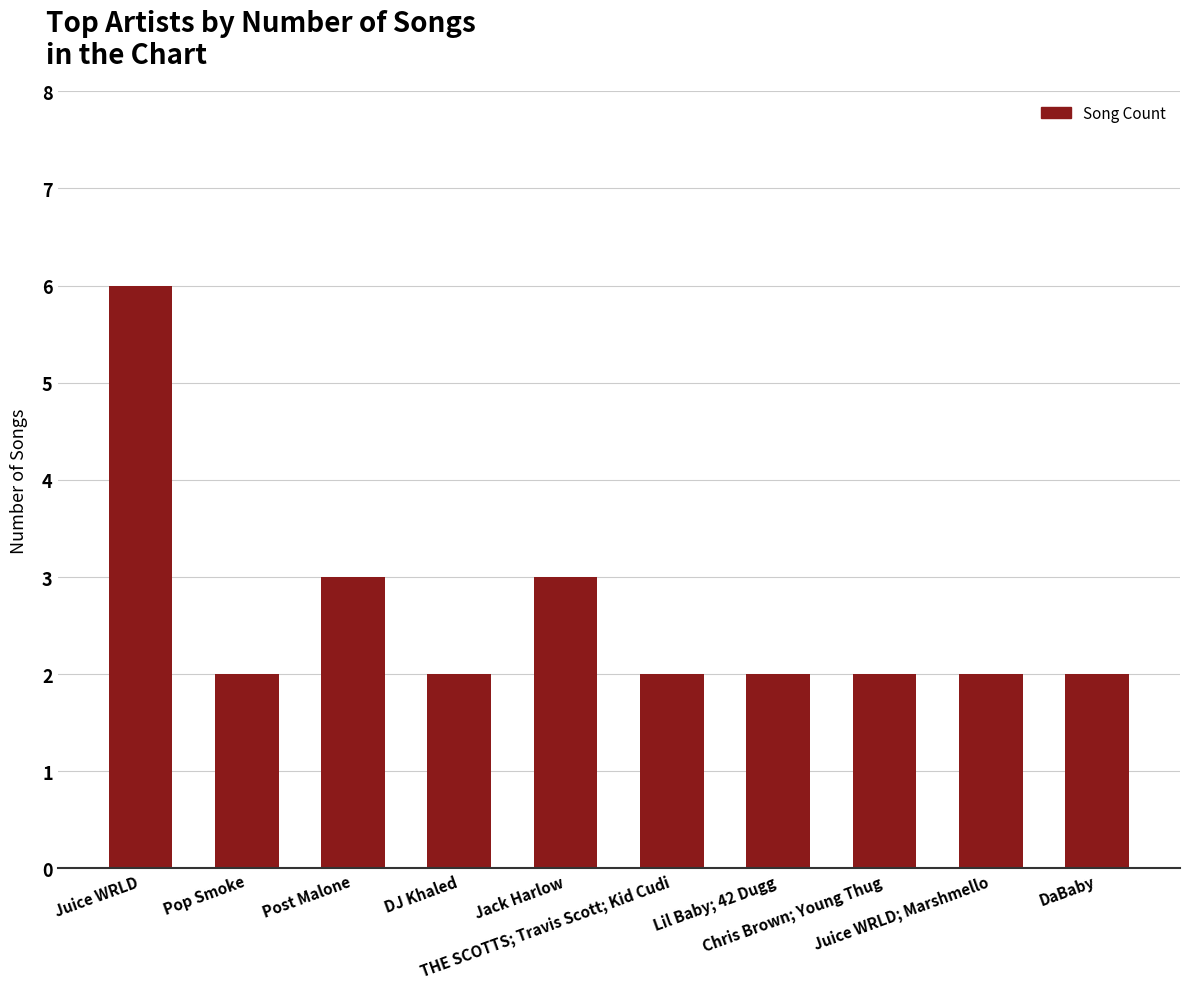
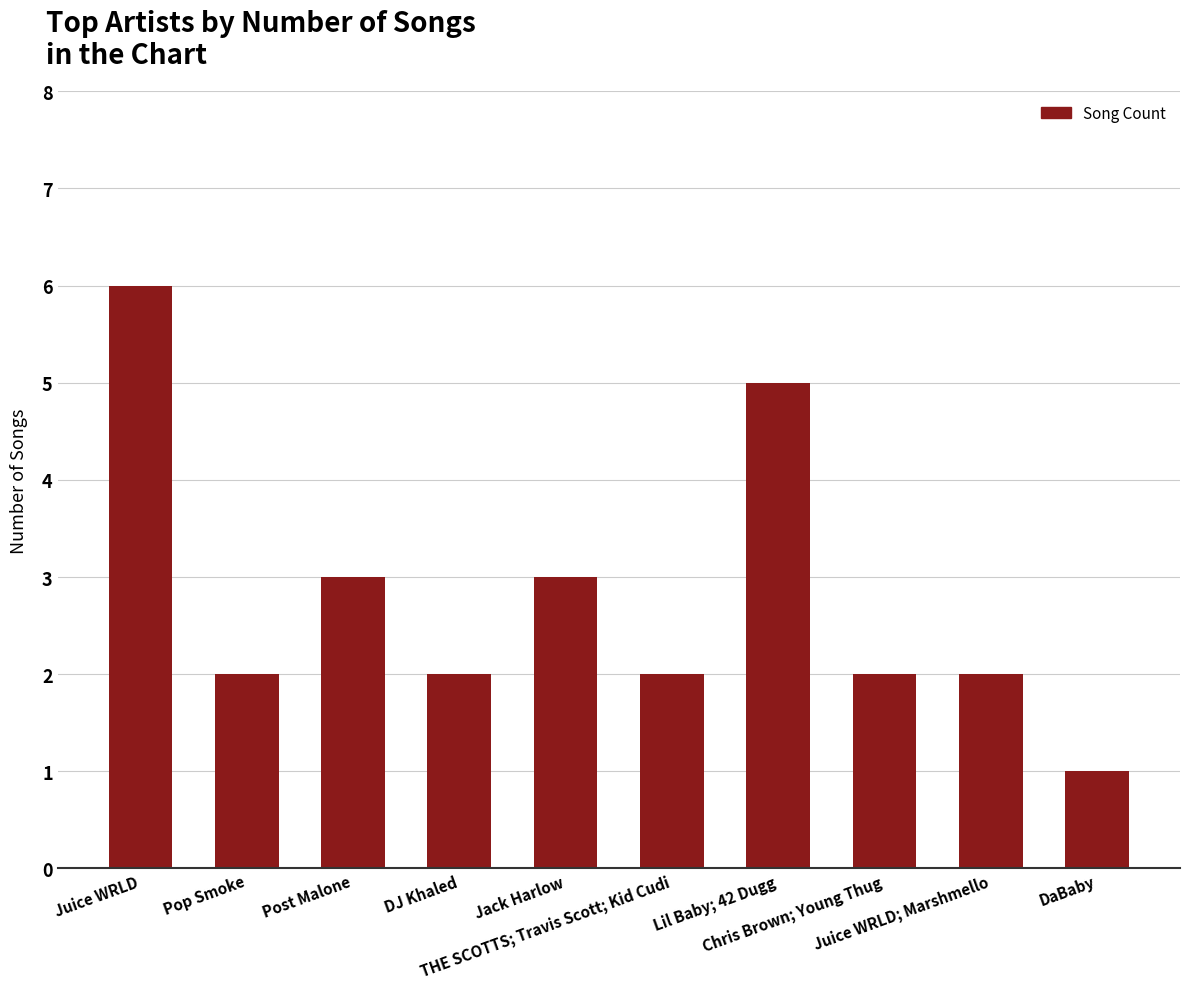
Lil Baby; 42 Dugg: 2 -> 5
DaBaby: 2 -> 1
